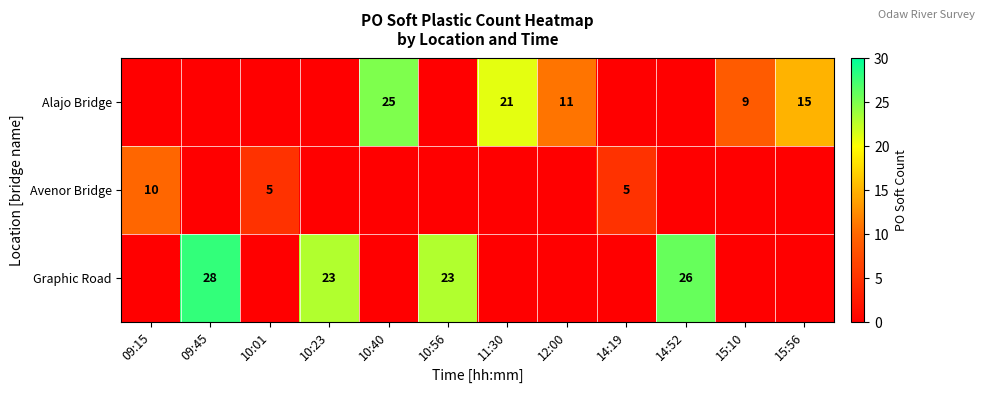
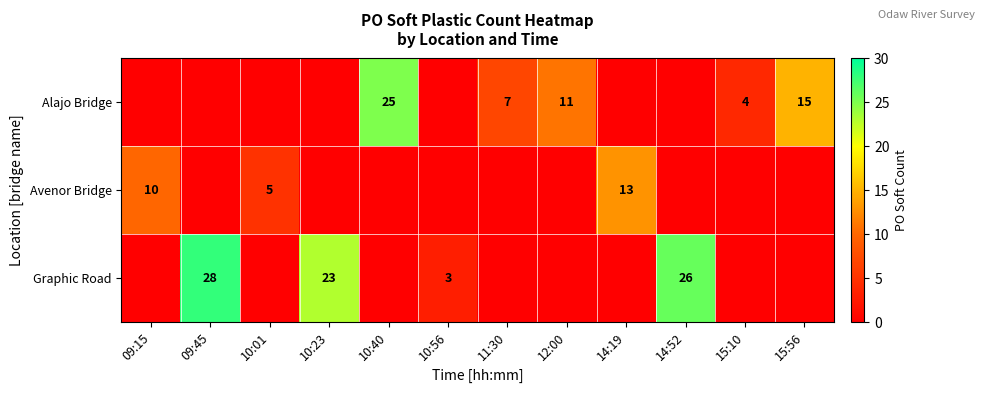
Alajo Bridge, 11:30: 21 -> 7
Alajo Bridge, 15:10: 9 -> 4
Avenor Bridge, 14:19: 5 -> 13
Graphic Road, 10:56: 23 -> 3
